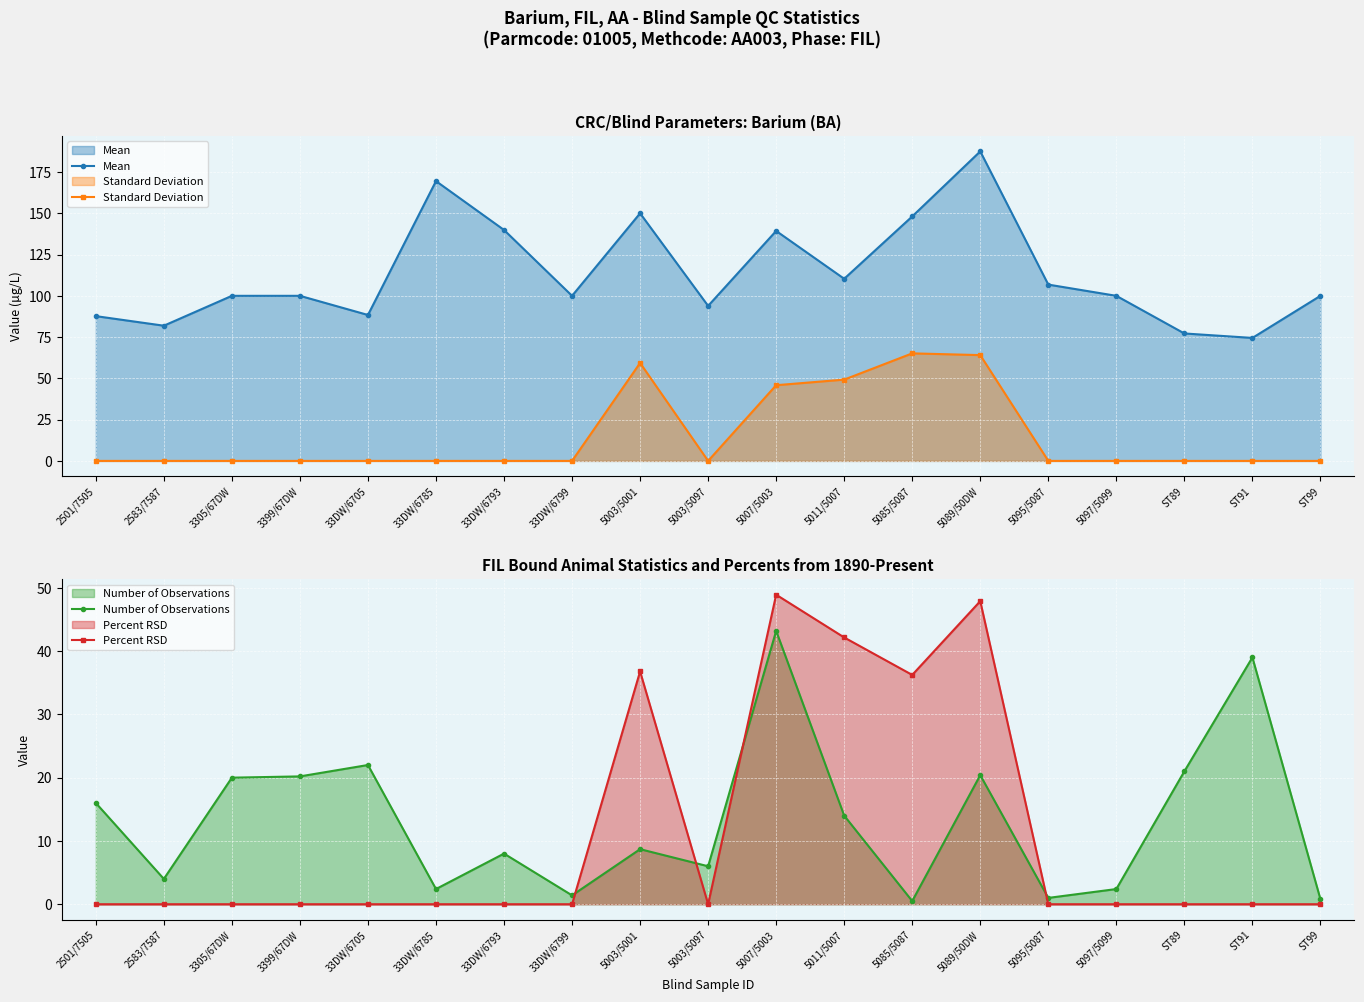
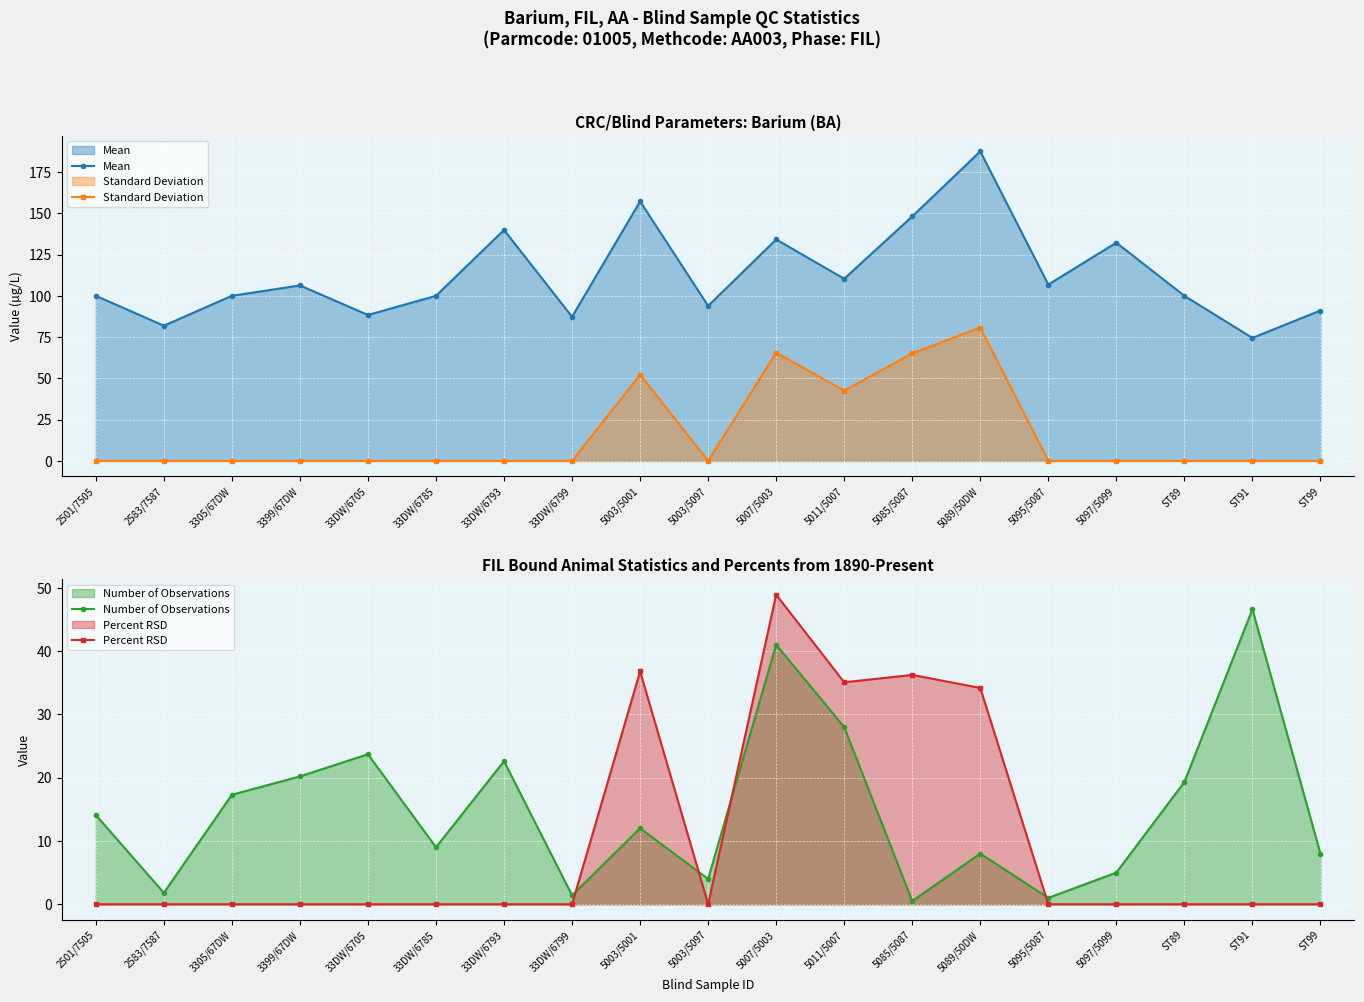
CRC/Blind Parameters: Barium (BA), Mean, 2501/7505: 88 -> 100
CRC/Blind Parameters: Barium (BA), Mean, 3399/67DW: 100 -> 106
CRC/Blind Parameters: Barium (BA), Mean, 33DW/6785: 170 -> 100
CRC/Blind Parameters: Barium (BA), Mean, 33DW/6799: 100 -> 87
CRC/Blind Parameters: Barium (BA), Mean, 5003/5001: 150 -> 157
CRC/Blind Parameters: Barium (BA), Standard Deviation, 5003/5001: 59 -> 52
CRC/Blind Parameters: Barium (BA), Mean, 5007/5003: 139 -> 134
CRC/Blind Parameters: Barium (BA), Standard Deviation, 5007/5003: 46 -> 66
CRC/Blind Parameters: Barium (BA), Standard Deviation, 5011/5007: 49 -> 43
CRC/Blind Parameters: Barium (BA), Standard Deviation, 5089/50DW: 64 -> 81
CRC/Blind Parameters: Barium (BA), Mean, 5097/5099: 100 -> 132
CRC/Blind Parameters: Barium (BA), Mean, ST89: 77 -> 100
CRC/Blind Parameters: Barium (BA), Mean, ST99: 100 -> 91
FIL Bound Animal Statistics and Percents from 1890-Present, Number of Observations, 2501/7505: 16 -> 14
FIL Bound Animal Statistics and Percents from 1890-Present, Number of Observations, 2583/7587: 4 -> 2
FIL Bound Animal Statistics and Percents from 1890-Present, Number of Observations, 3305/67DW: 20 -> 17
FIL Bound Animal Statistics and Percents from 1890-Present, Number of Observations, 33DW/6705: 22 -> 24
FIL Bound Animal Statistics and Percents from 1890-Present, Number of Observations, 33DW/6785: 2 -> 9
FIL Bound Animal Statistics and Percents from 1890-Present, Number of Observations, 33DW/6793: 8 -> 23
FIL Bound Animal Statistics and Percents from 1890-Present, Number of Observations, 5003/5001: 9 -> 12
FIL Bound Animal Statistics and Percents from 1890-Present, Number of Observations, 5003/5097: 6 -> 4
FIL Bound Animal Statistics and Percents from 1890-Present, Number of Observations, 5007/5003: 43 -> 41
FIL Bound Animal Statistics and Percents from 1890-Present, Number of Observations, 5011/5007: 14 -> 28
FIL Bound Animal Statistics and Percents from 1890-Present, Percent RSD, 5011/5007: 42 -> 35
FIL Bound Animal Statistics and Percents from 1890-Present, Number of Observations, 5089/50DW: 20 -> 8
FIL Bound Animal Statistics and Percents from 1890-Present, Percent RSD, 5089/50DW: 48 -> 34
FIL Bound Animal Statistics and Percents from 1890-Present, Number of Observations, 5097/5099: 2 -> 5
FIL Bound Animal Statistics and Percents from 1890-Present, Number of Observations, ST89: 21 -> 19
FIL Bound Animal Statistics and Percents from 1890-Present, Number of Observations, ST91: 39 -> 47
FIL Bound Animal Statistics and Percents from 1890-Present, Number of Observations, ST99: 1 -> 8
